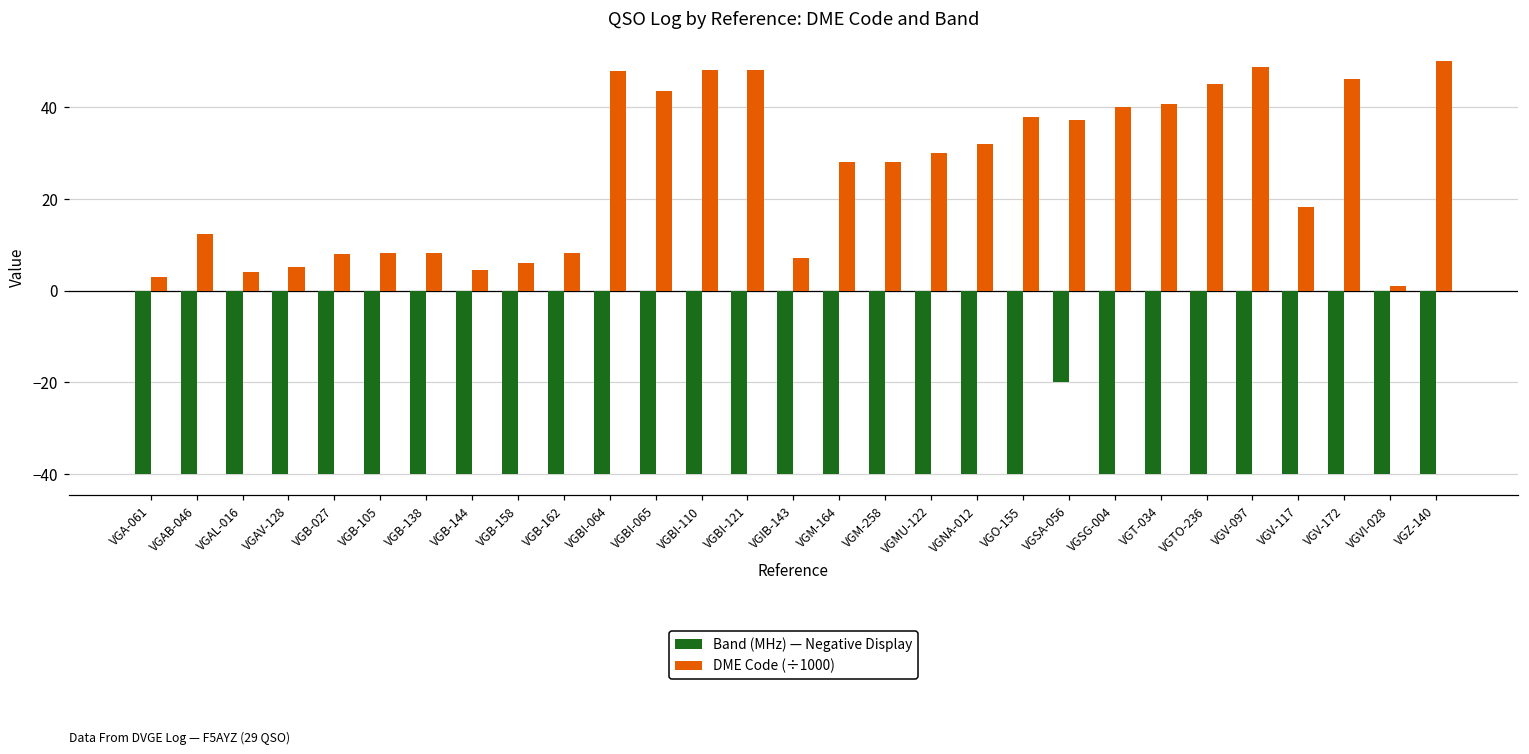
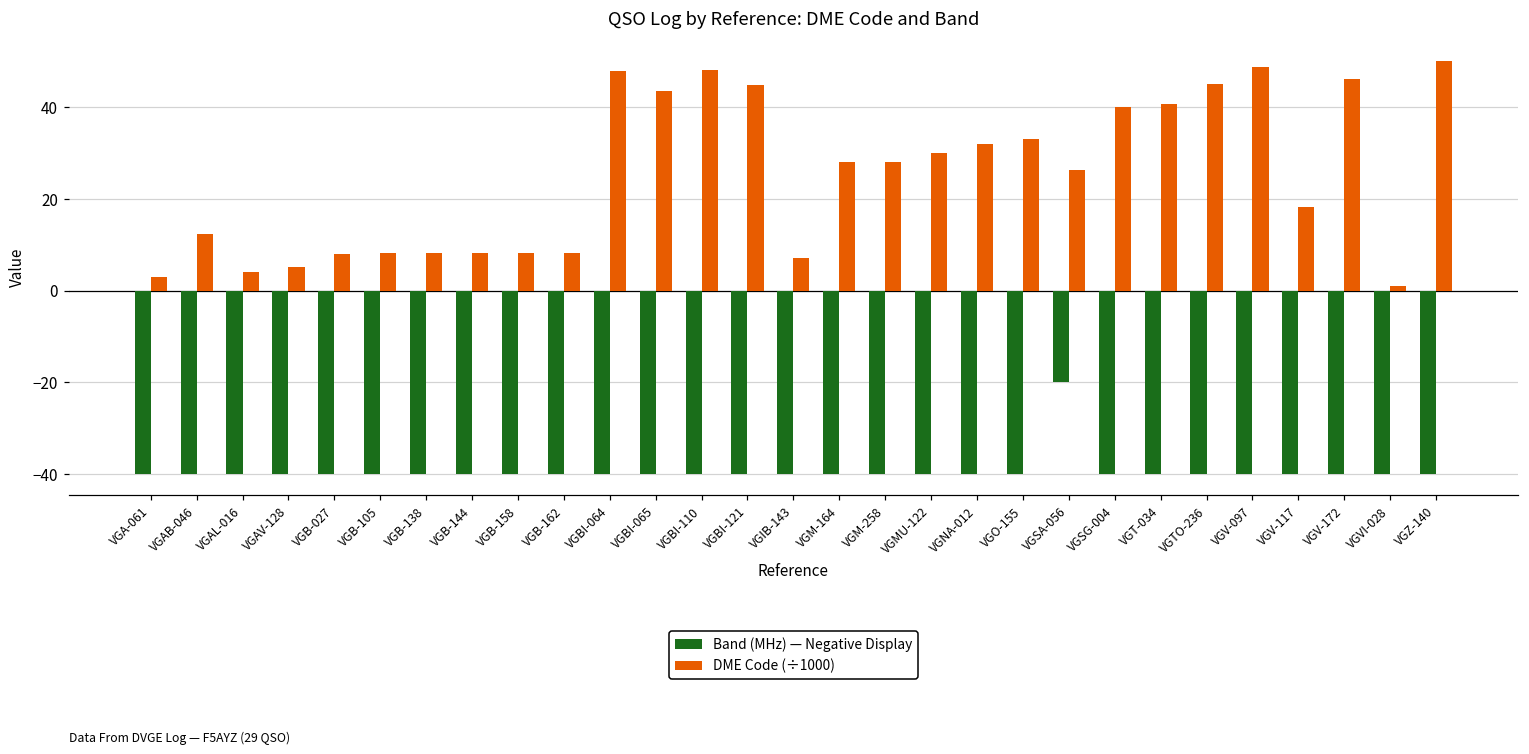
DME Code (÷1000), VGB-144: 5 -> 8
DME Code (÷1000), VGB-158: 6 -> 8
DME Code (÷1000), VGBI-121: 48 -> 45
DME Code (÷1000), VGO-155: 38 -> 33
DME Code (÷1000), VGSA-056: 37 -> 26
